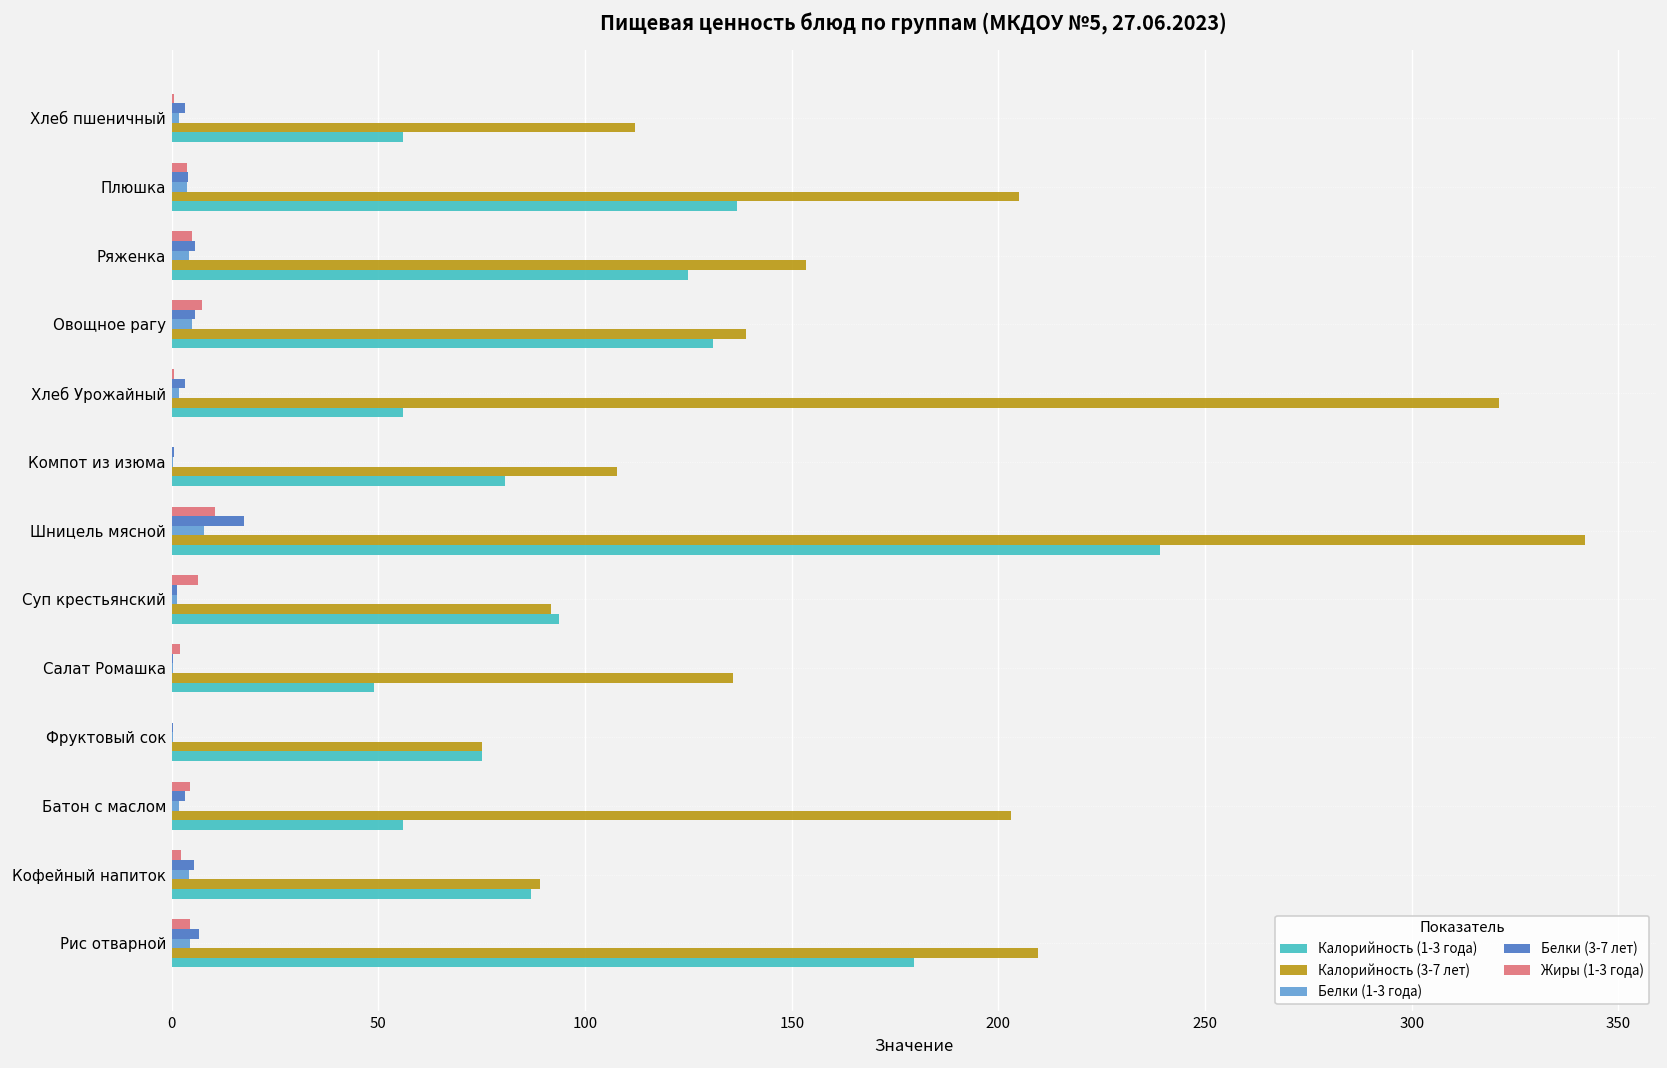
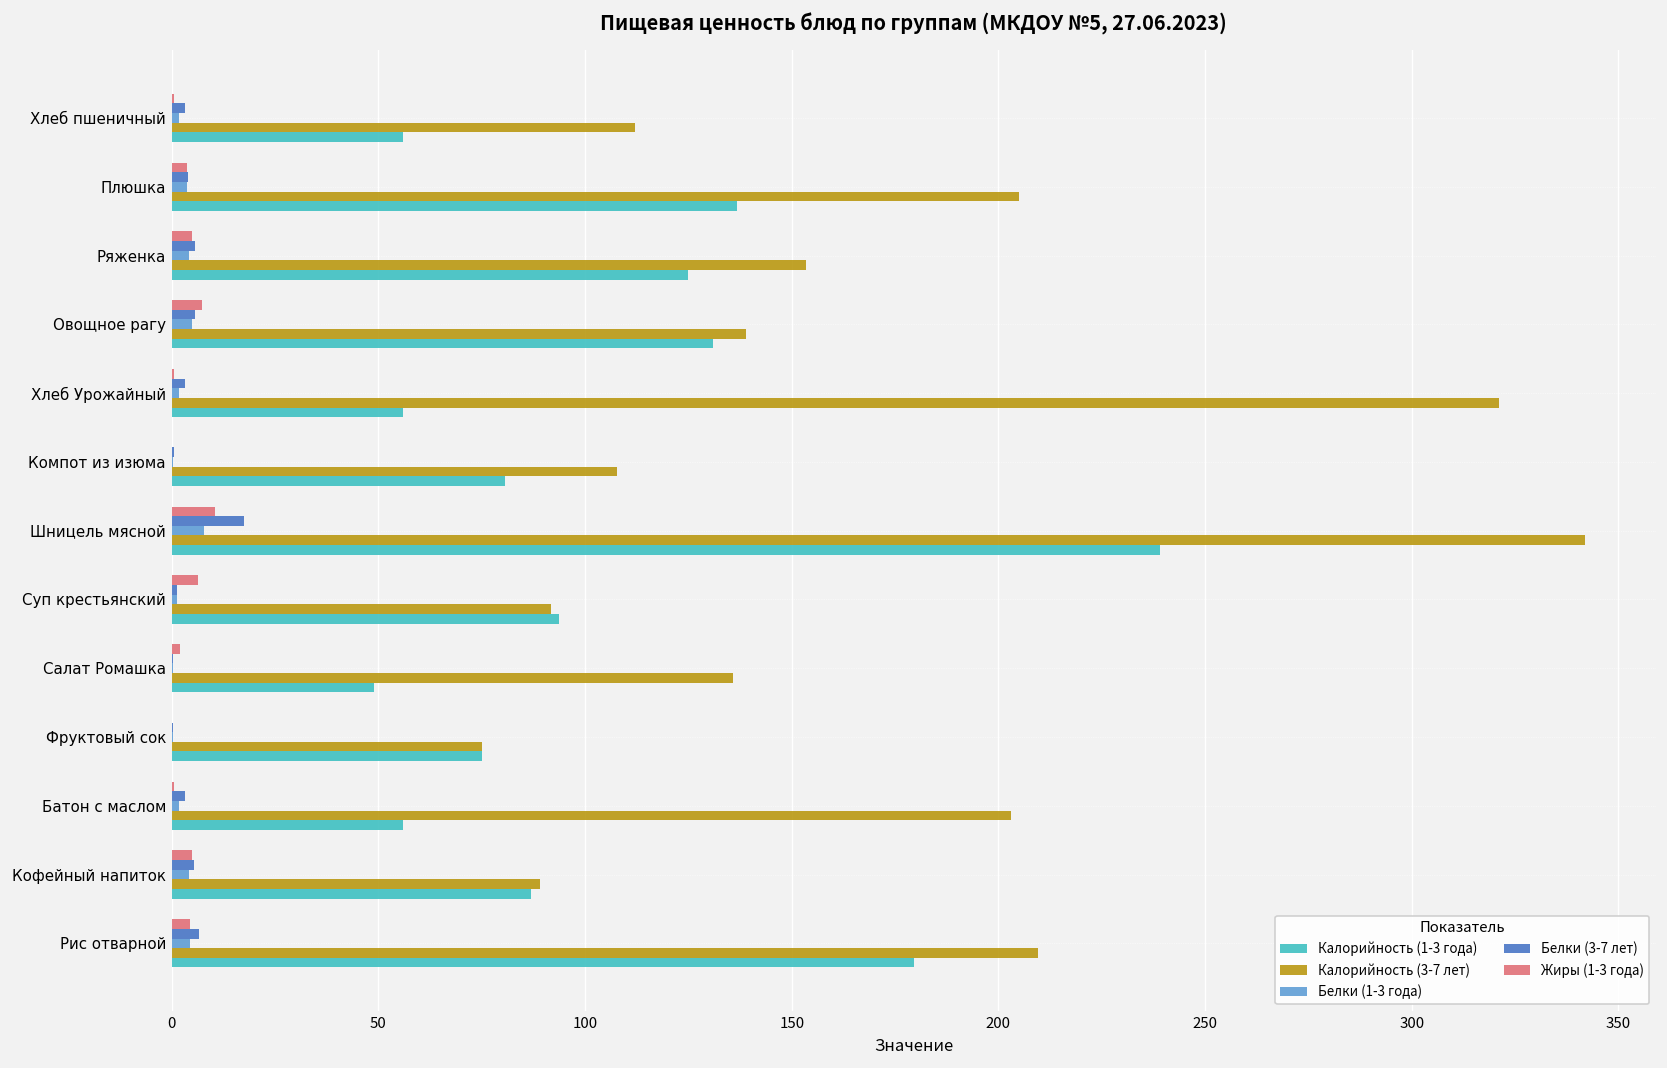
Жиры (1-3 года), Батон с маслом: 4 -> 1
Жиры (1-3 года), Кофейный напиток: 2 -> 5
